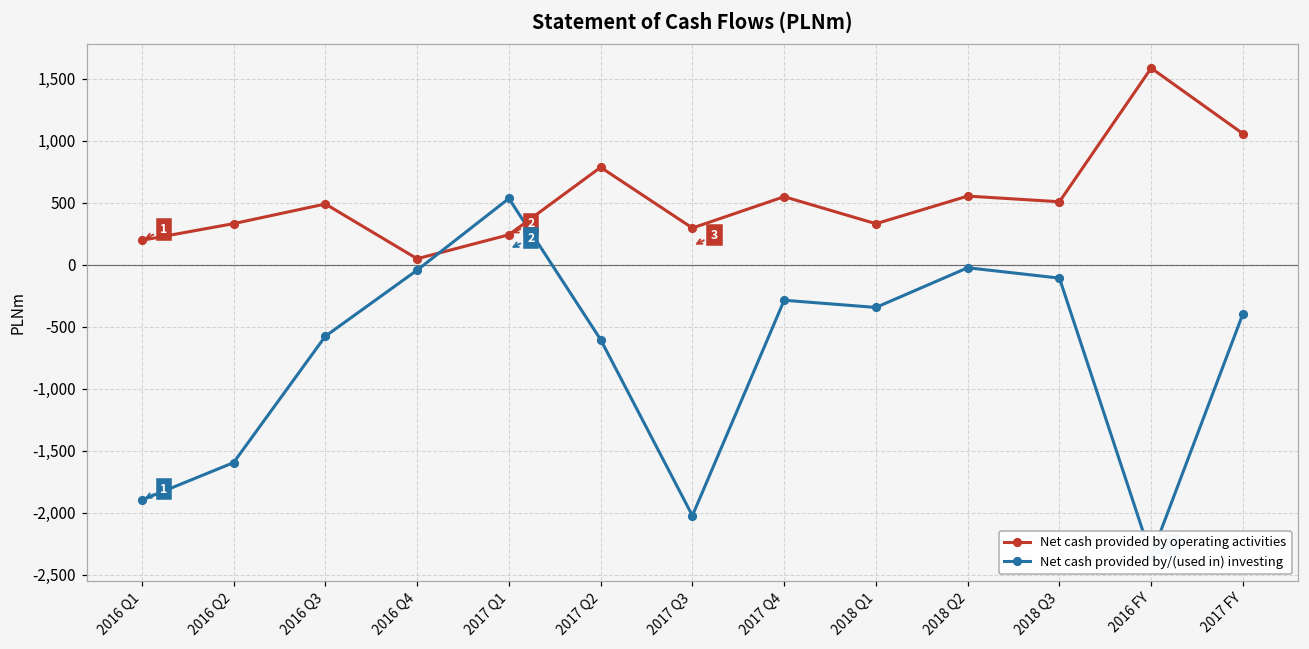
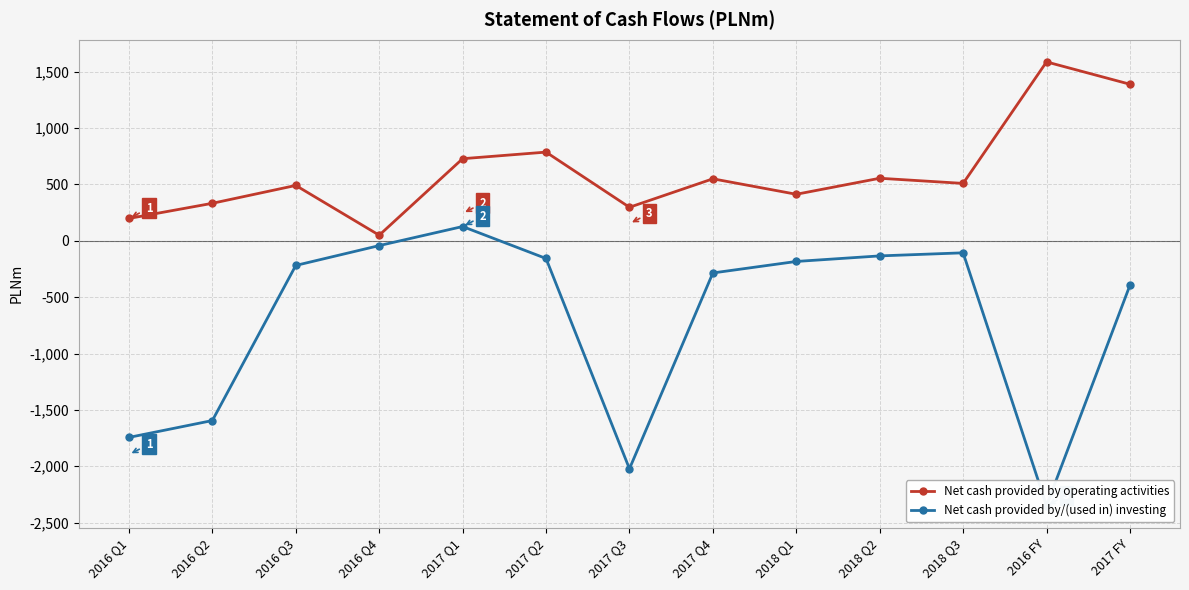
Net cash provided by/(used in) investing, 2016 Q1: -1,900 -> -1,740
Net cash provided by/(used in) investing, 2016 Q3: -570 -> -220
Net cash provided by operating activities, 2017 Q1: 240 -> 730
Net cash provided by/(used in) investing, 2017 Q1: 540 -> 130
Net cash provided by/(used in) investing, 2017 Q2: -600 -> -160
Net cash provided by operating activities, 2018 Q1: 330 -> 410
Net cash provided by/(used in) investing, 2018 Q1: -340 -> -180
Net cash provided by/(used in) investing, 2018 Q2: -20 -> -130
Net cash provided by operating activities, 2017 FY: 1,060 -> 1,390
